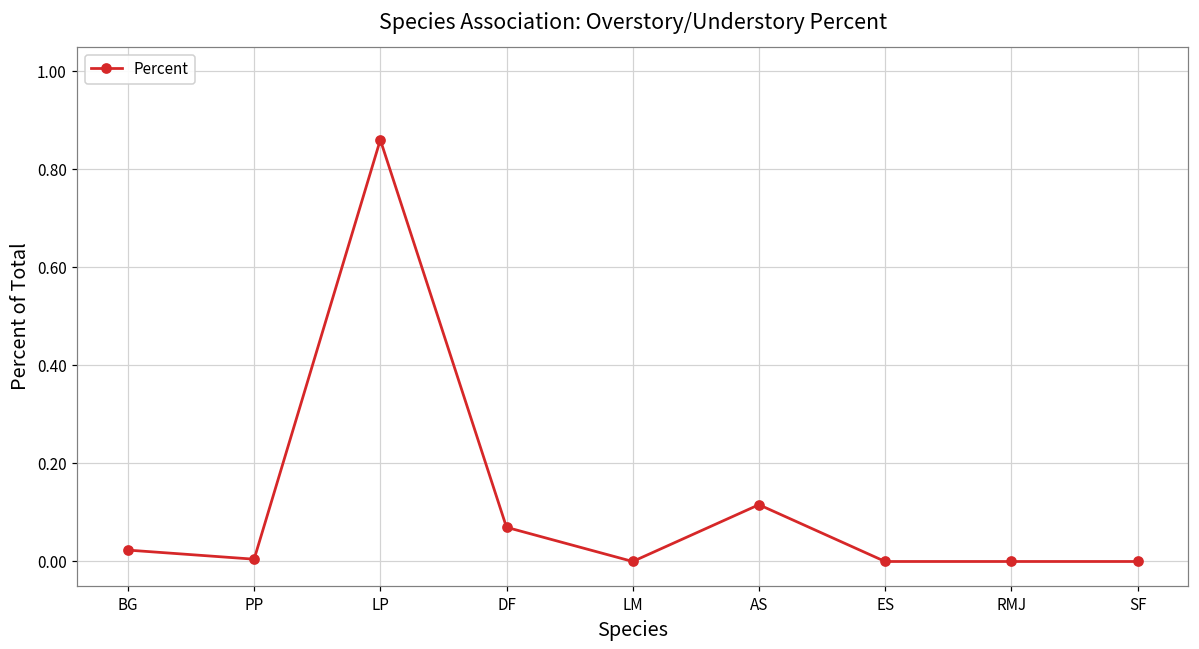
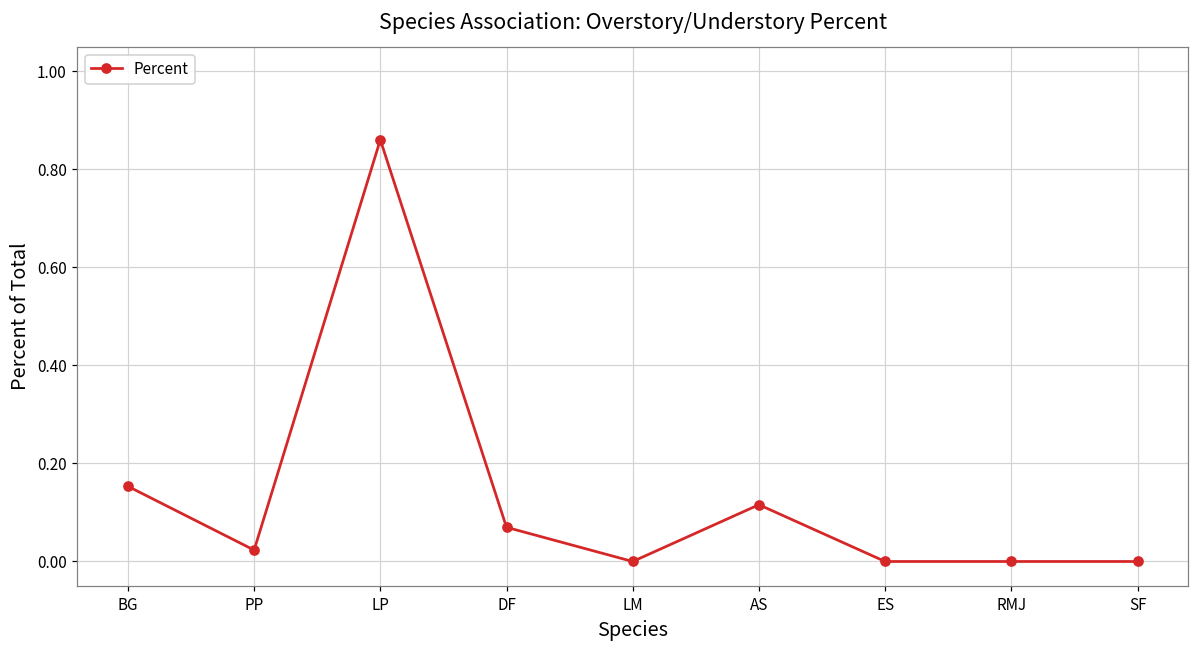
BG: 0.02 -> 0.15
PP: 0.00 -> 0.02
